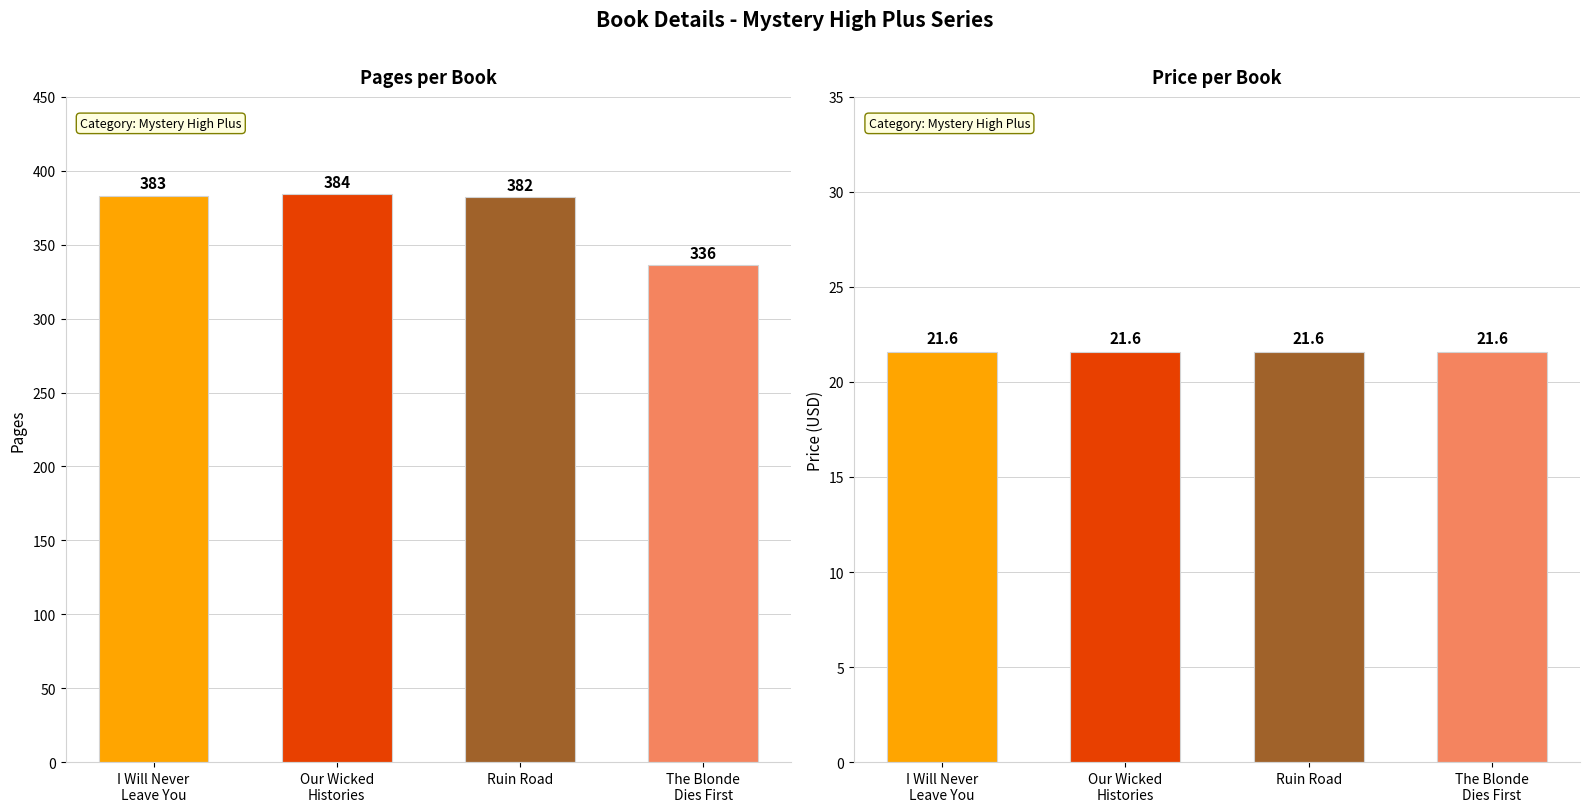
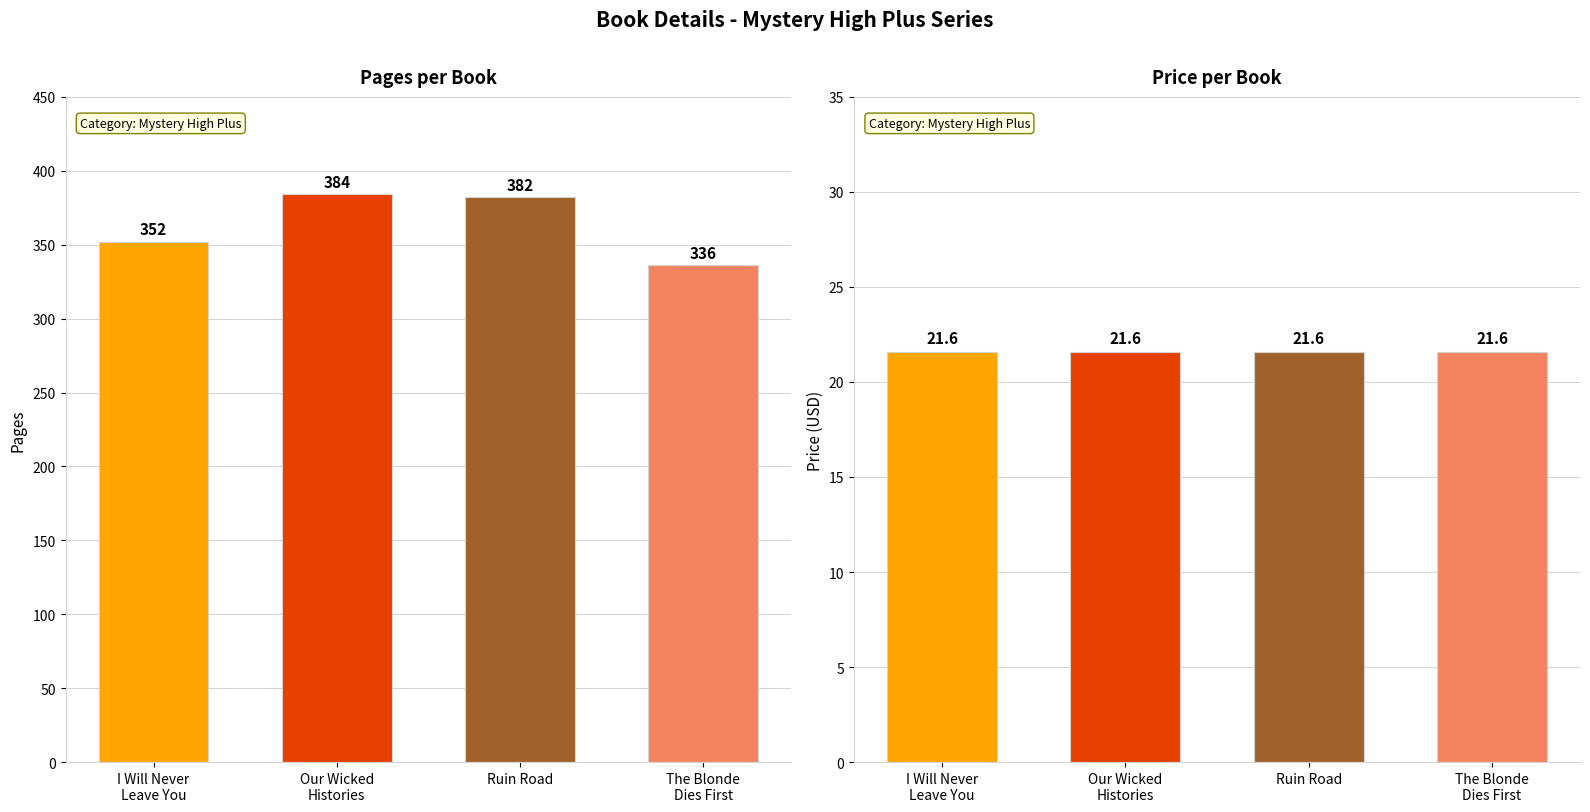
Pages per Book, I Will Never Leave You: 383 -> 352
